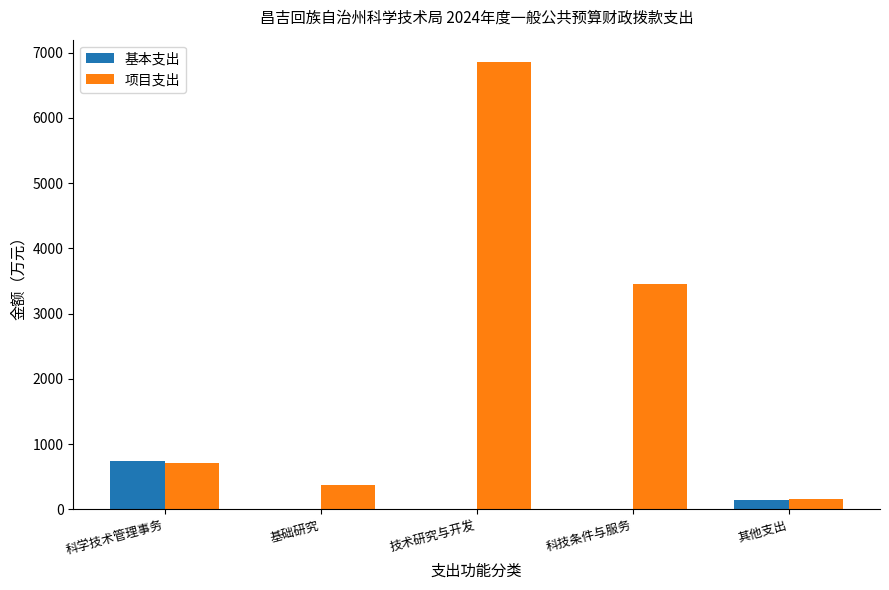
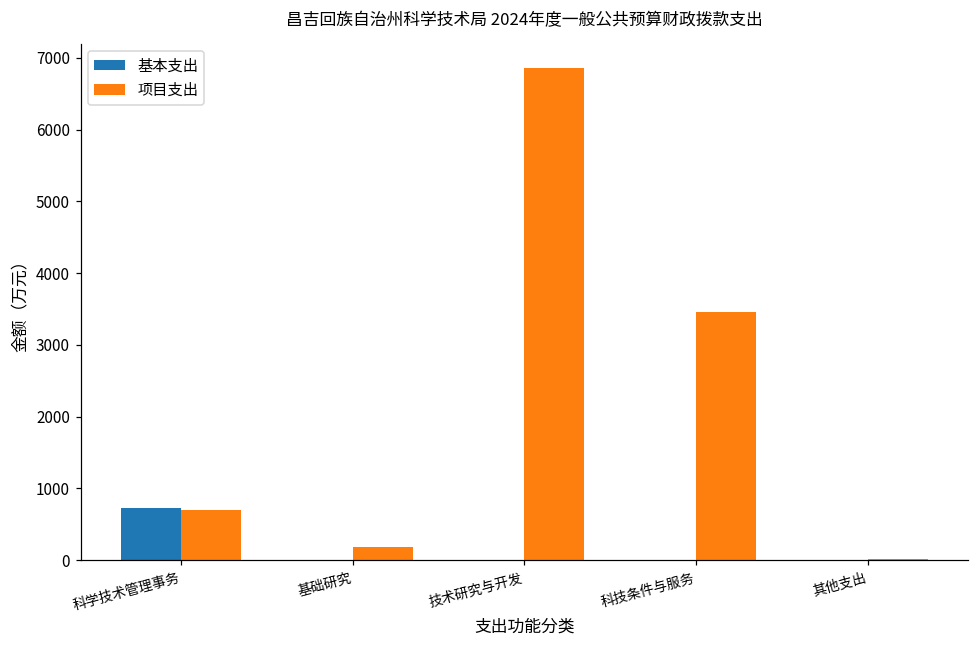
项目支出, 基础研究: 400 -> 200
基本支出, 其他支出: 100 -> 0
项目支出, 其他支出: 200 -> 0
